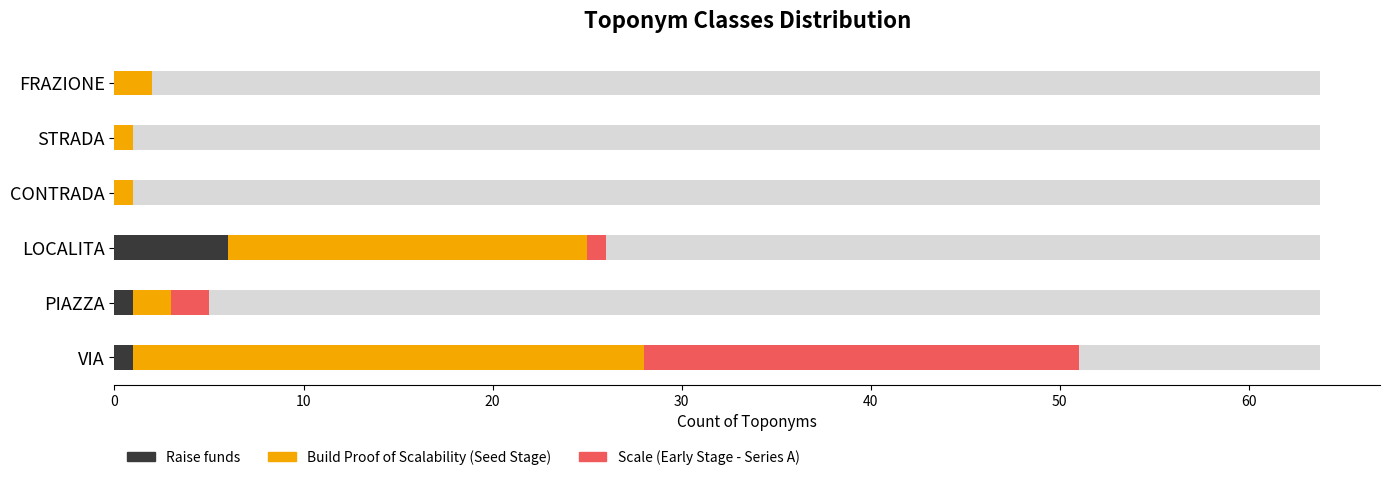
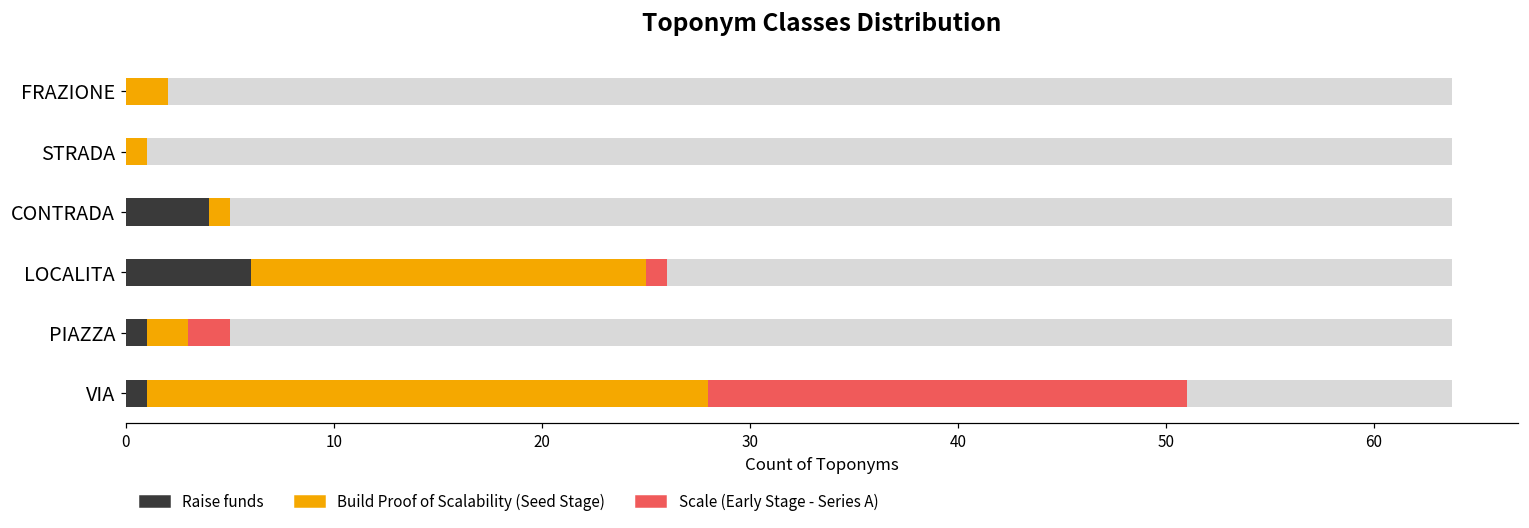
Raise funds, CONTRADA: 0 -> 4
